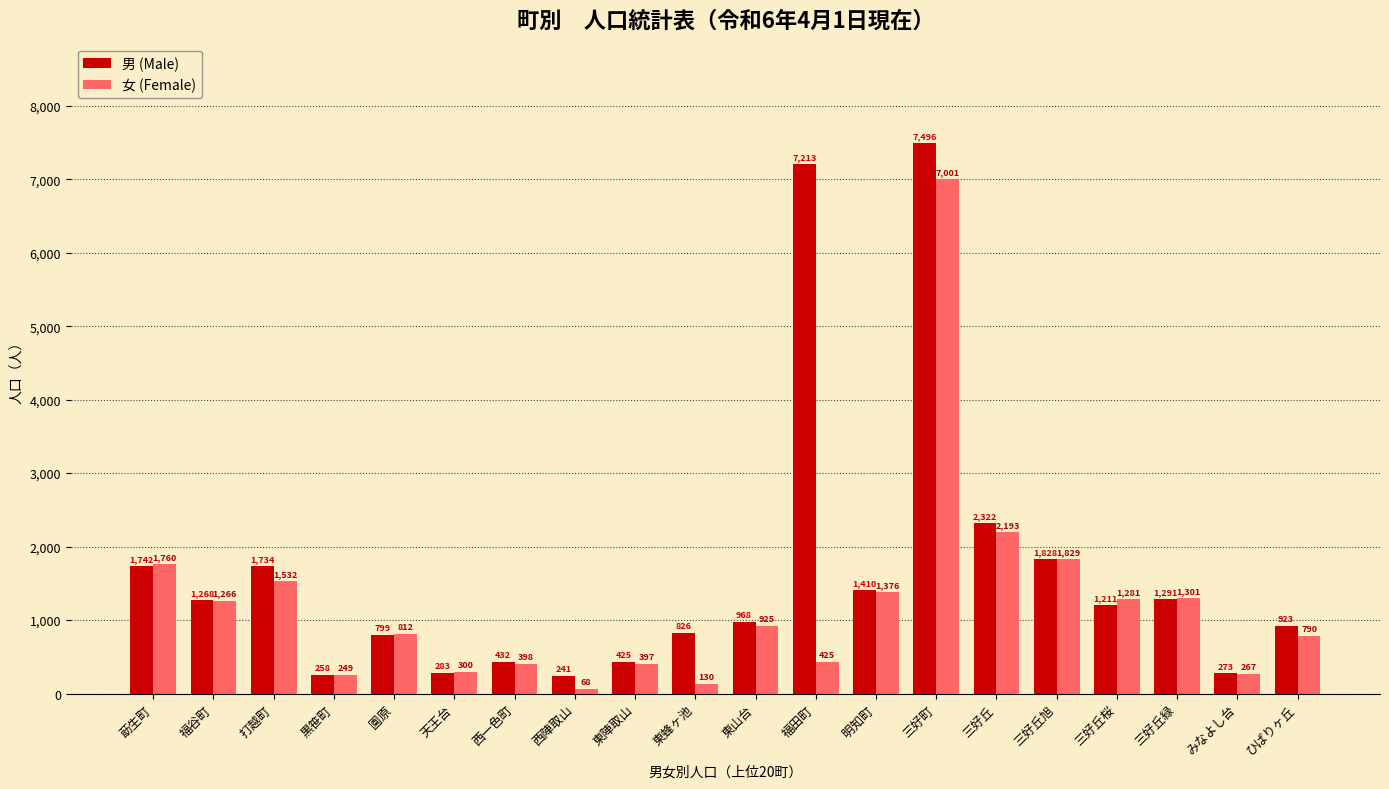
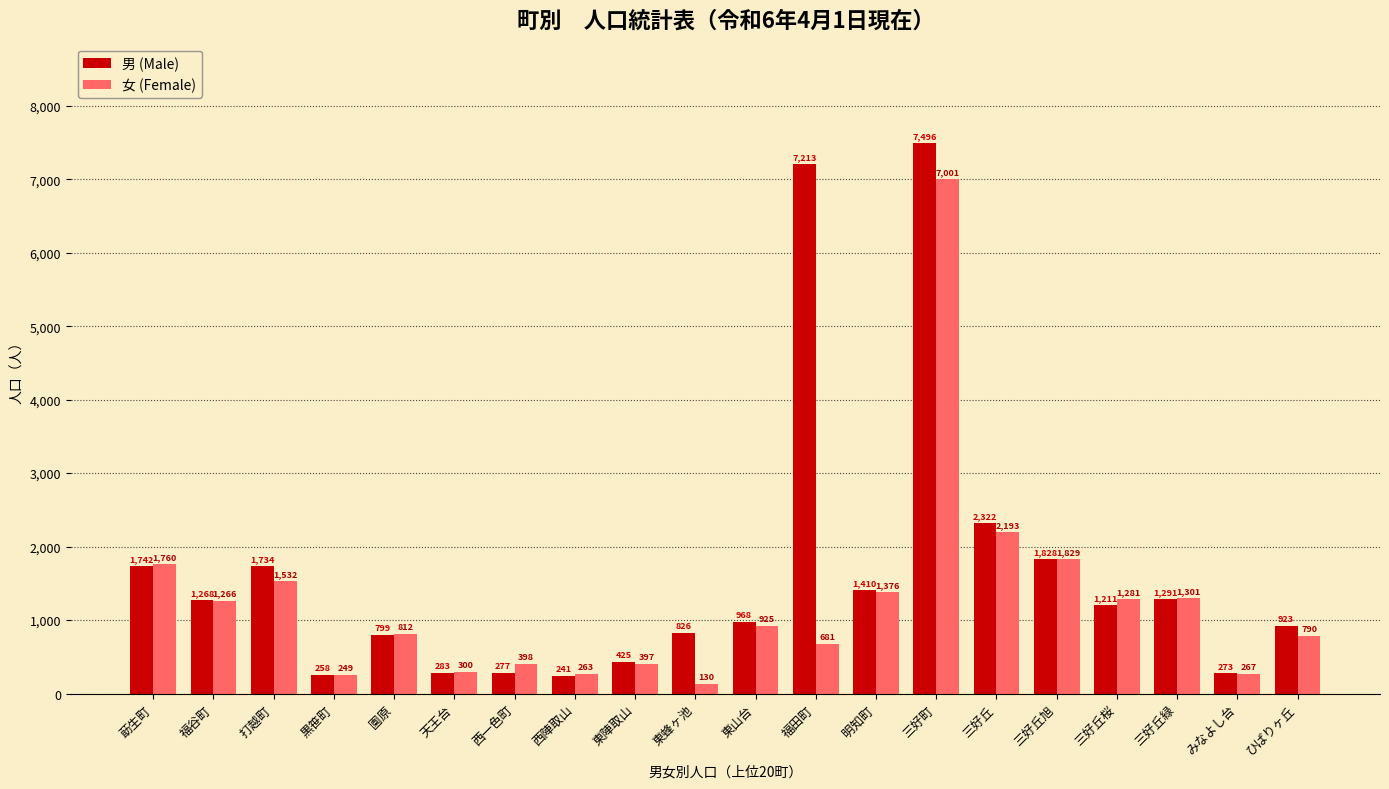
男 (Male), 西一色町: 432 -> 277
女 (Female), 西陣取山: 68 -> 263
女 (Female), 福田町: 425 -> 681
